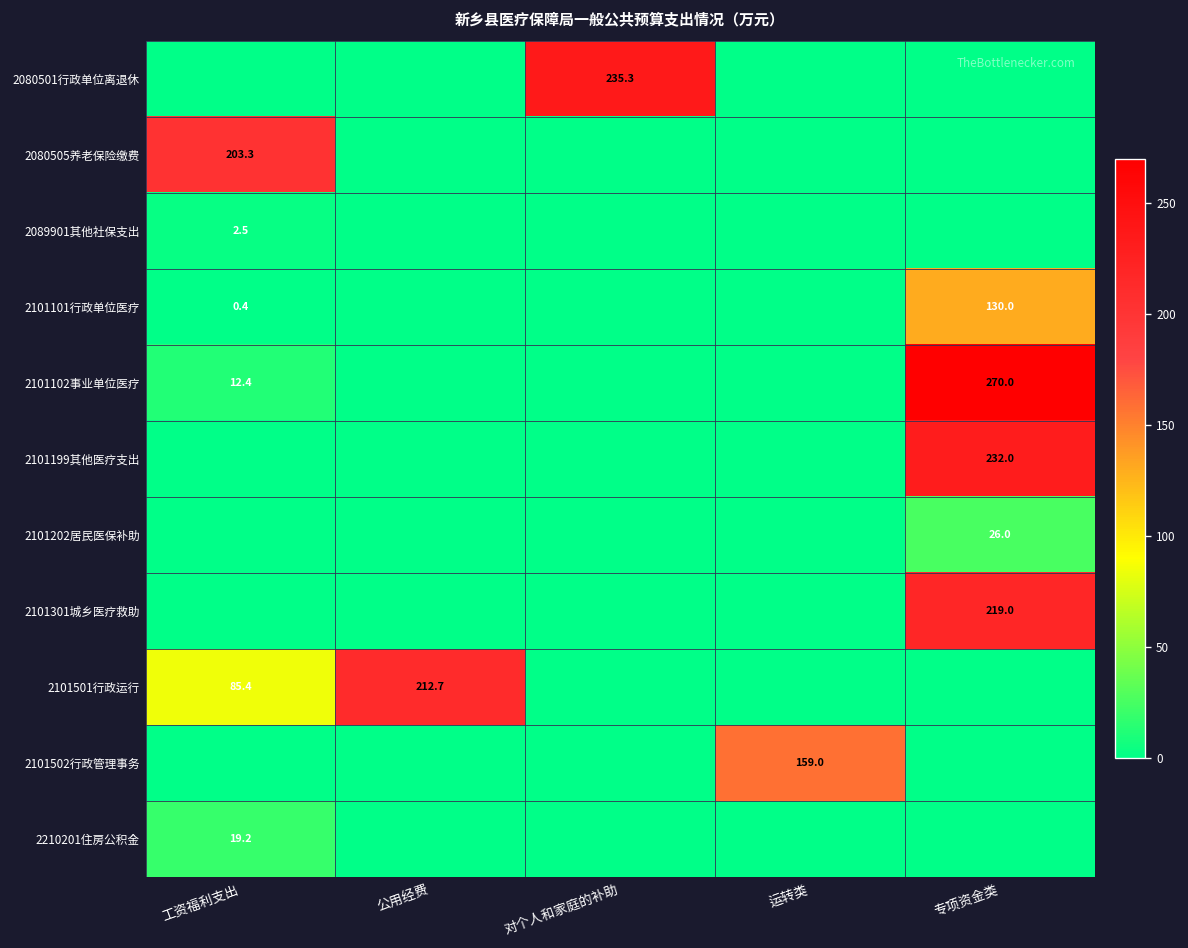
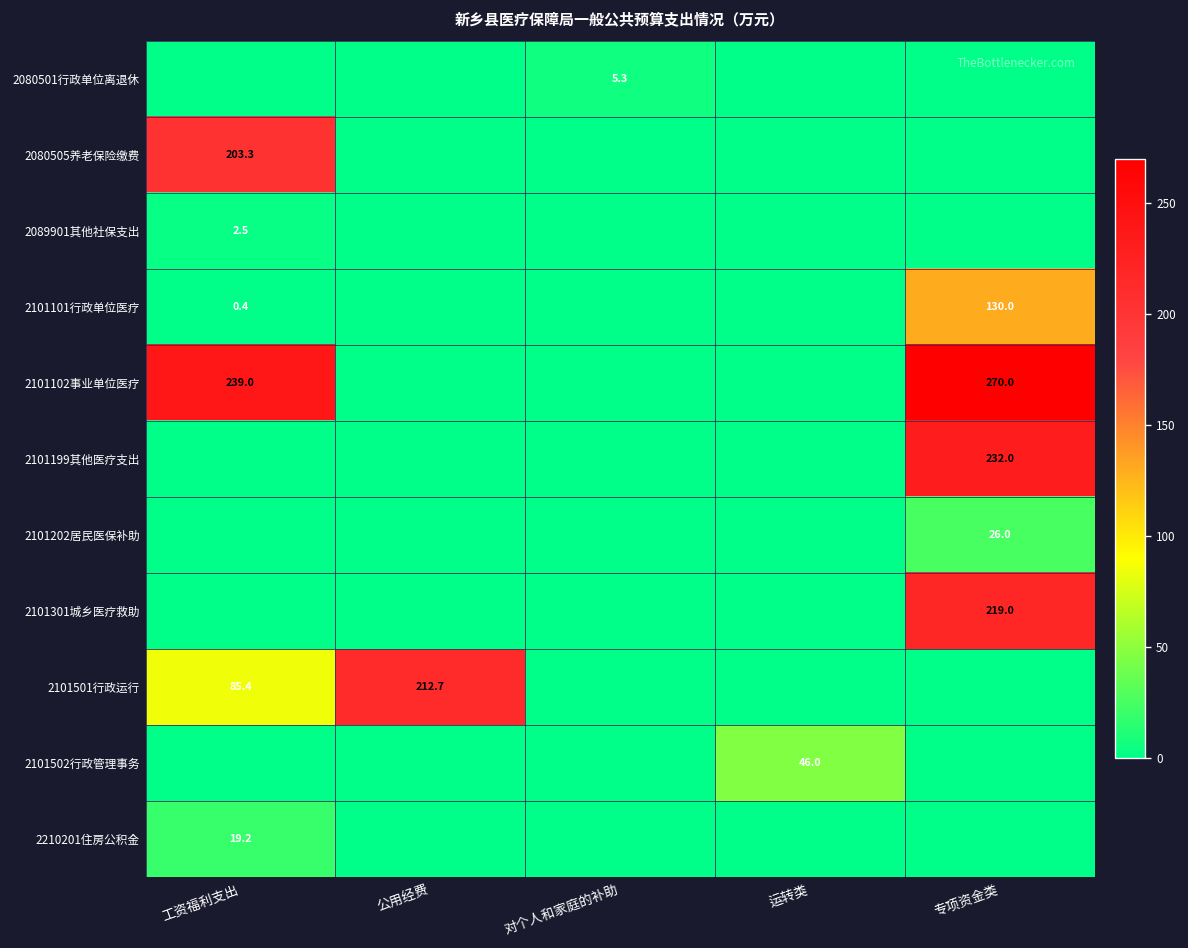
2080501行政单位离退休, 对个人和家庭的补助: 235.3 -> 5.3
2101102事业单位医疗, 工资福利支出: 12.4 -> 239.0
2101502行政管理事务, 运转类: 159.0 -> 46.0
